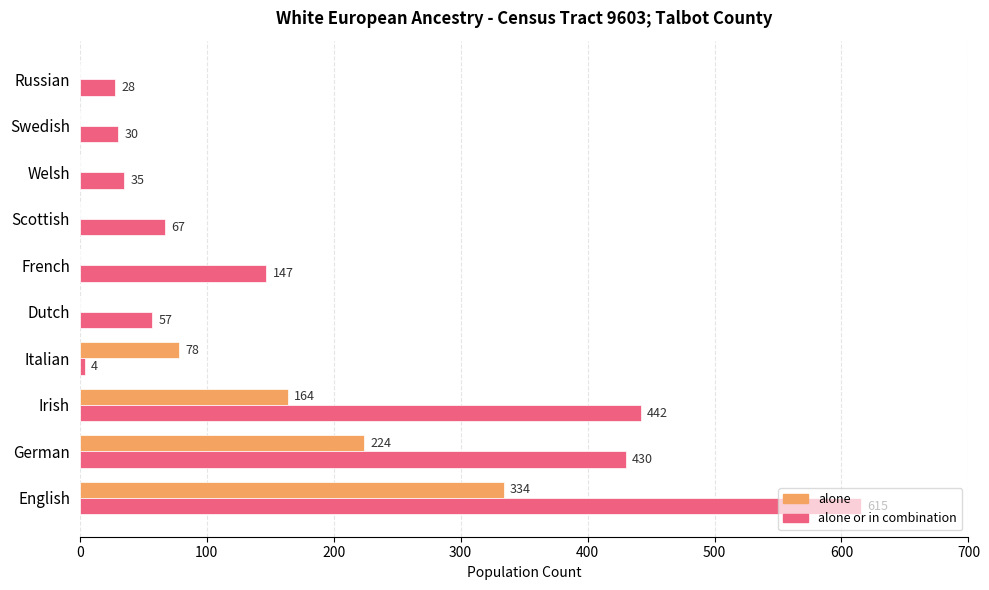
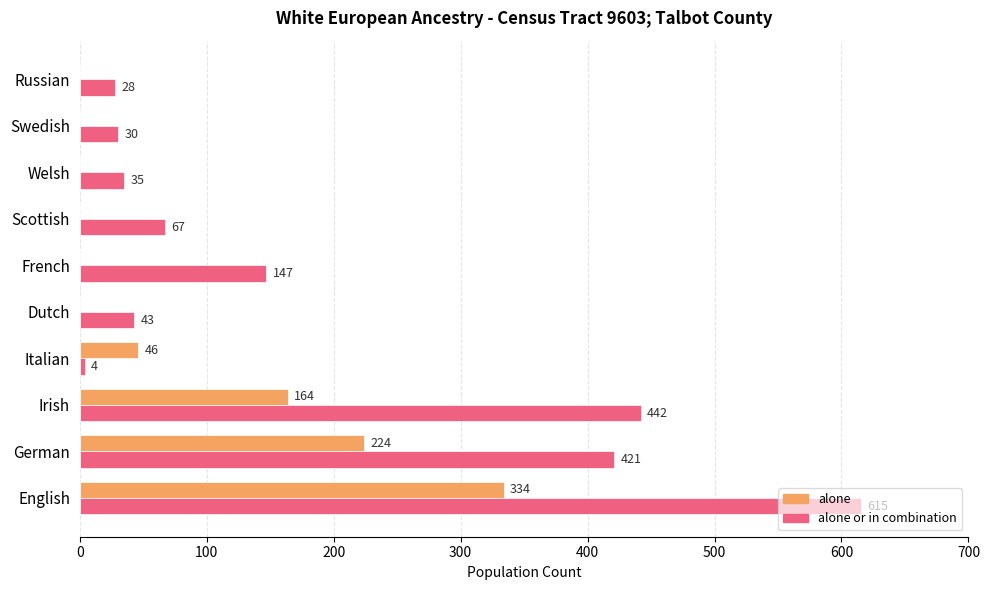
alone or in combination, Dutch: 57 -> 43
alone, Italian: 78 -> 46
alone or in combination, German: 430 -> 421
